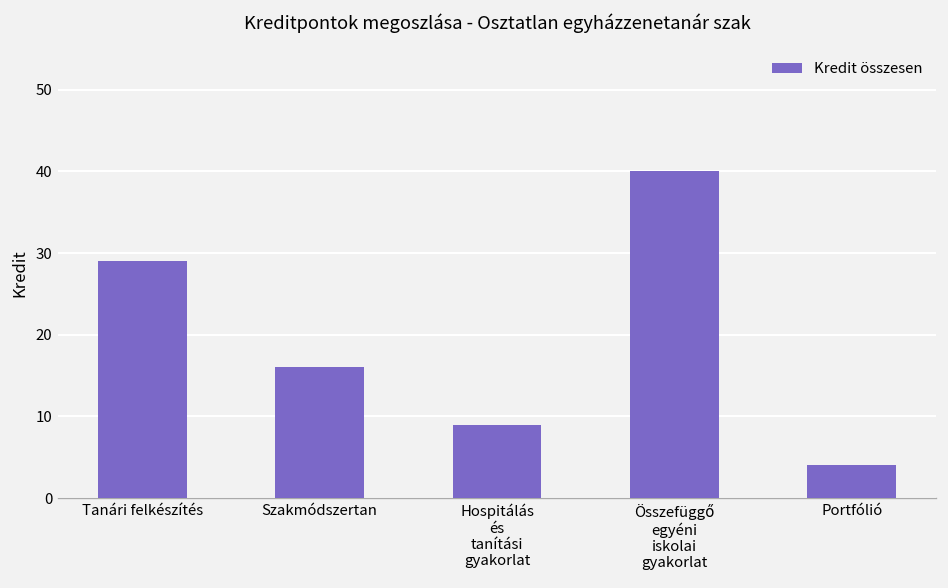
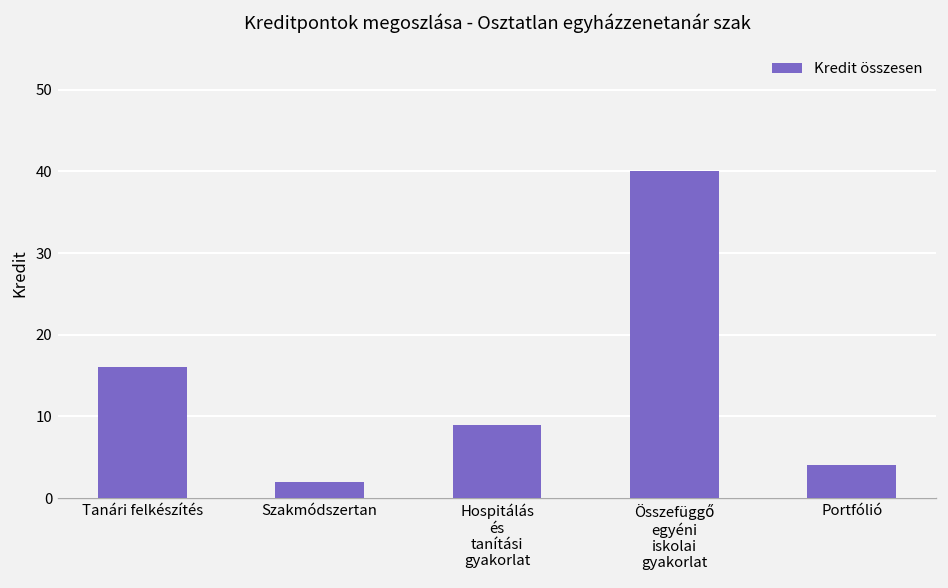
Tanári felkészítés: 29 -> 16
Szakmódszertan: 16 -> 2
